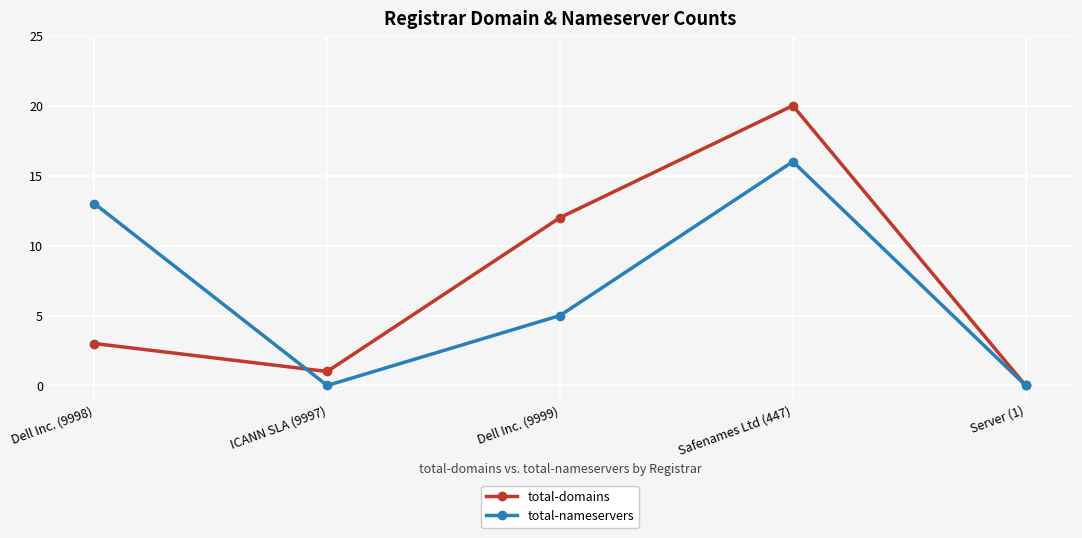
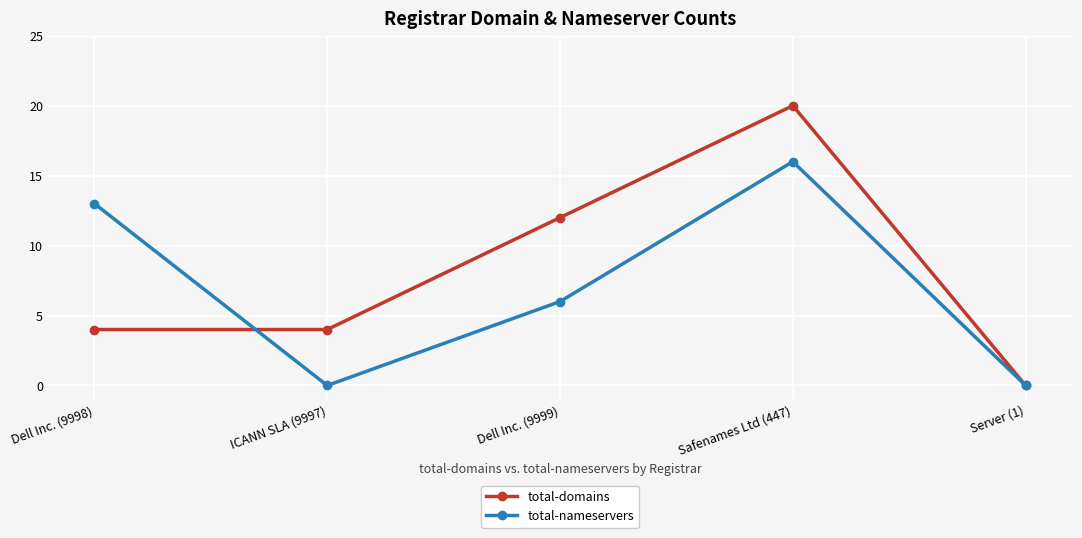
total-domains, Dell Inc. (9998): 3 -> 4
total-domains, ICANN SLA (9997): 1 -> 4
total-nameservers, Dell Inc. (9999): 5 -> 6
